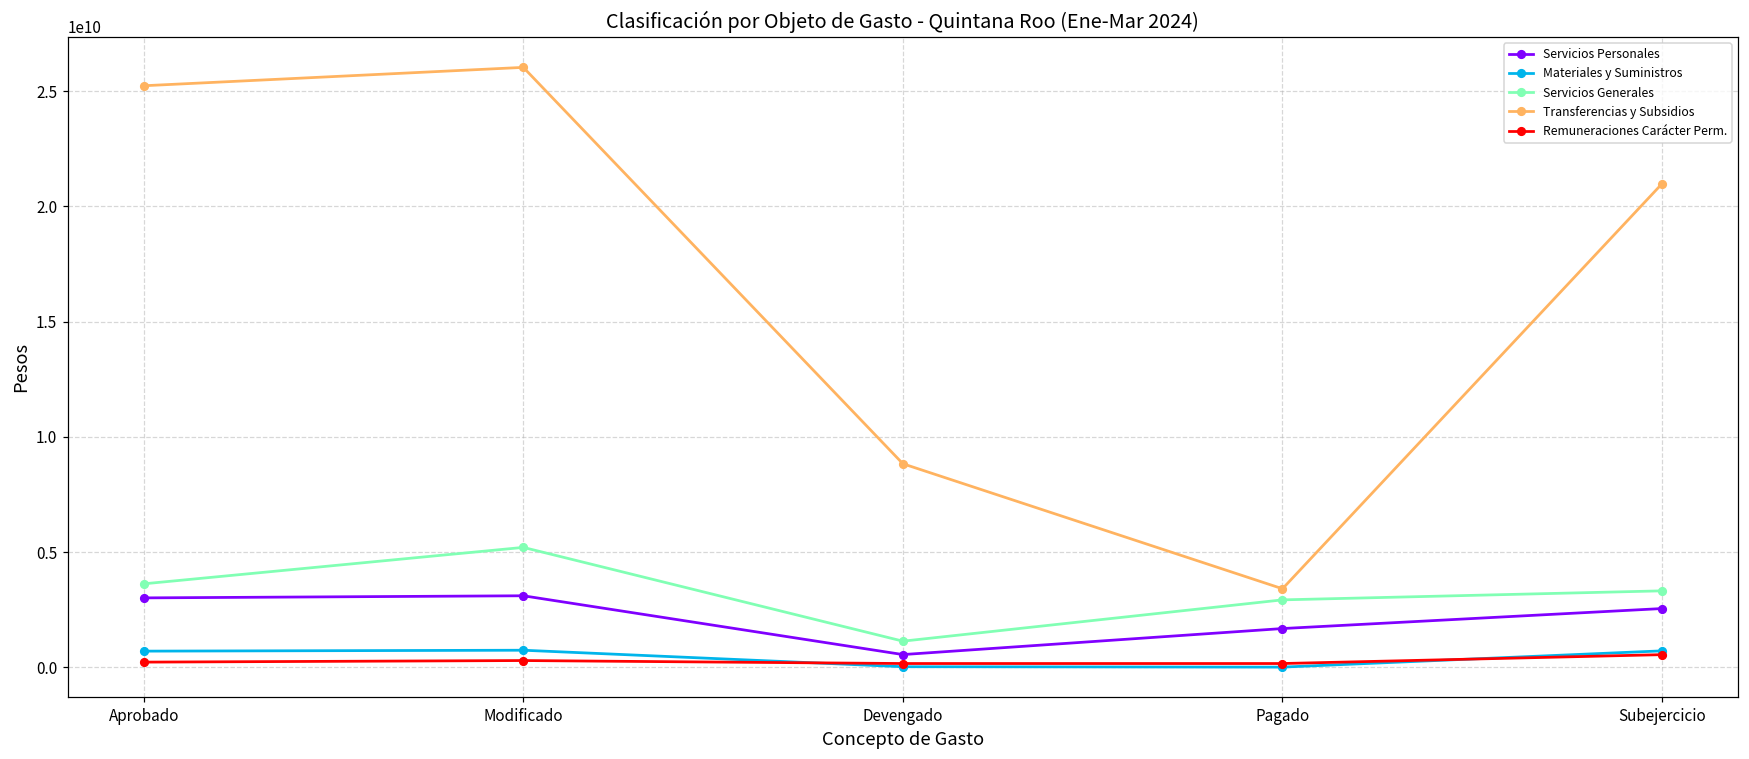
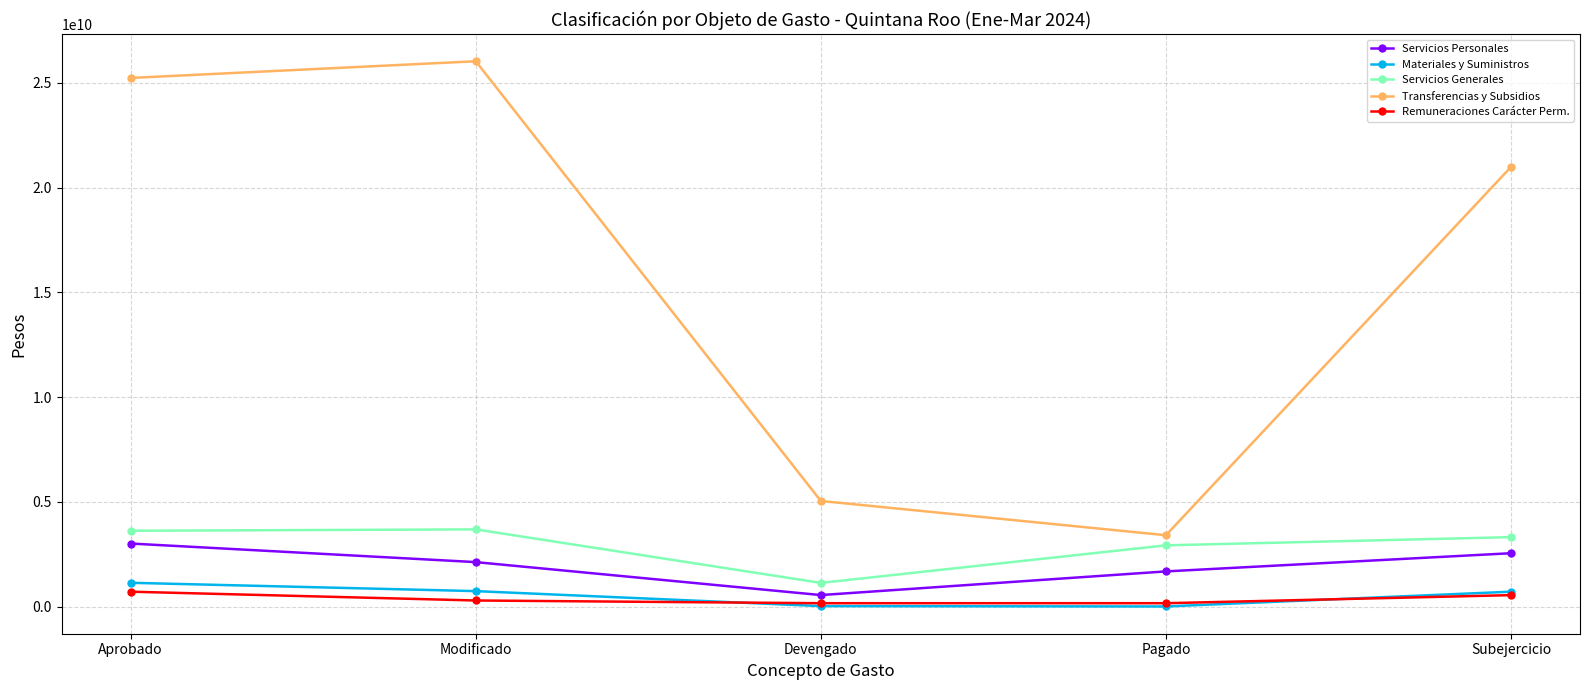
Materiales y Suministros, Aprobado: 700000000 -> 1100000000
Remuneraciones Carácter Perm., Aprobado: 200000000 -> 700000000
Servicios Personales, Modificado: 3100000000 -> 2100000000
Servicios Generales, Modificado: 5200000000 -> 3700000000
Transferencias y Subsidios, Devengado: 8800000000 -> 5000000000
